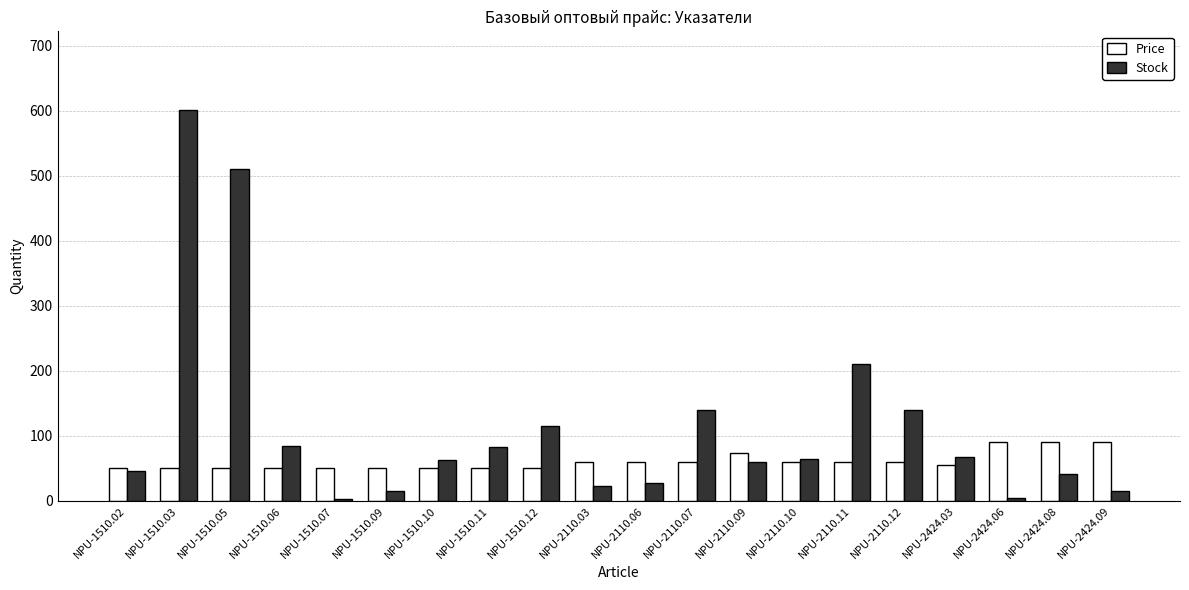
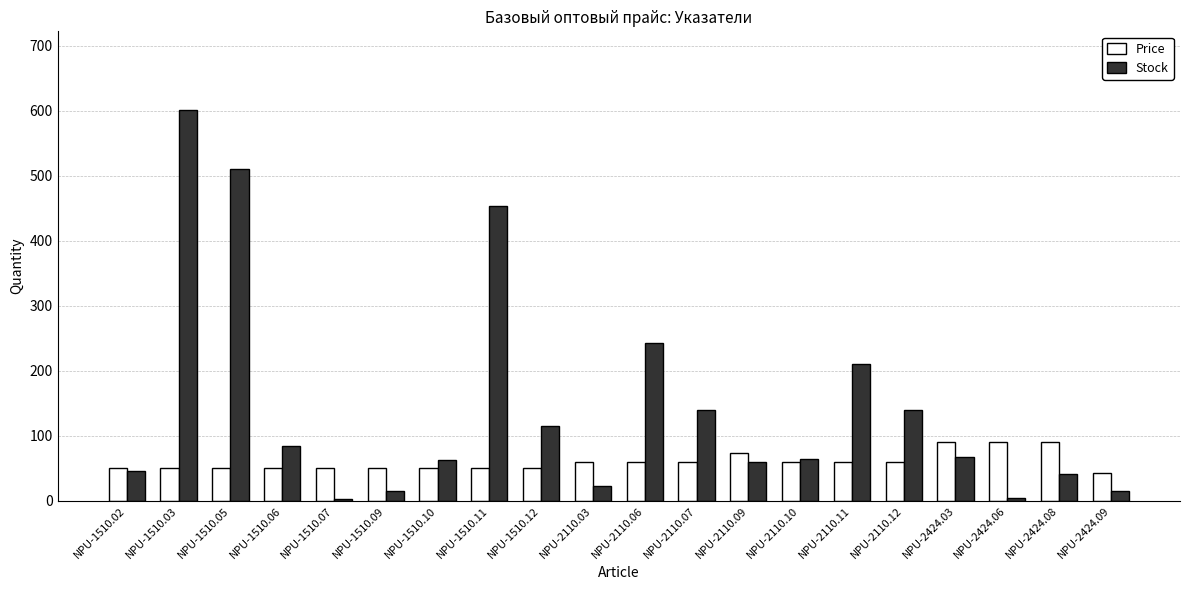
Stock, NPU-1510.11: 80 -> 450
Stock, NPU-2110.06: 30 -> 240
Price, NPU-2424.03: 60 -> 90
Price, NPU-2424.09: 90 -> 40
